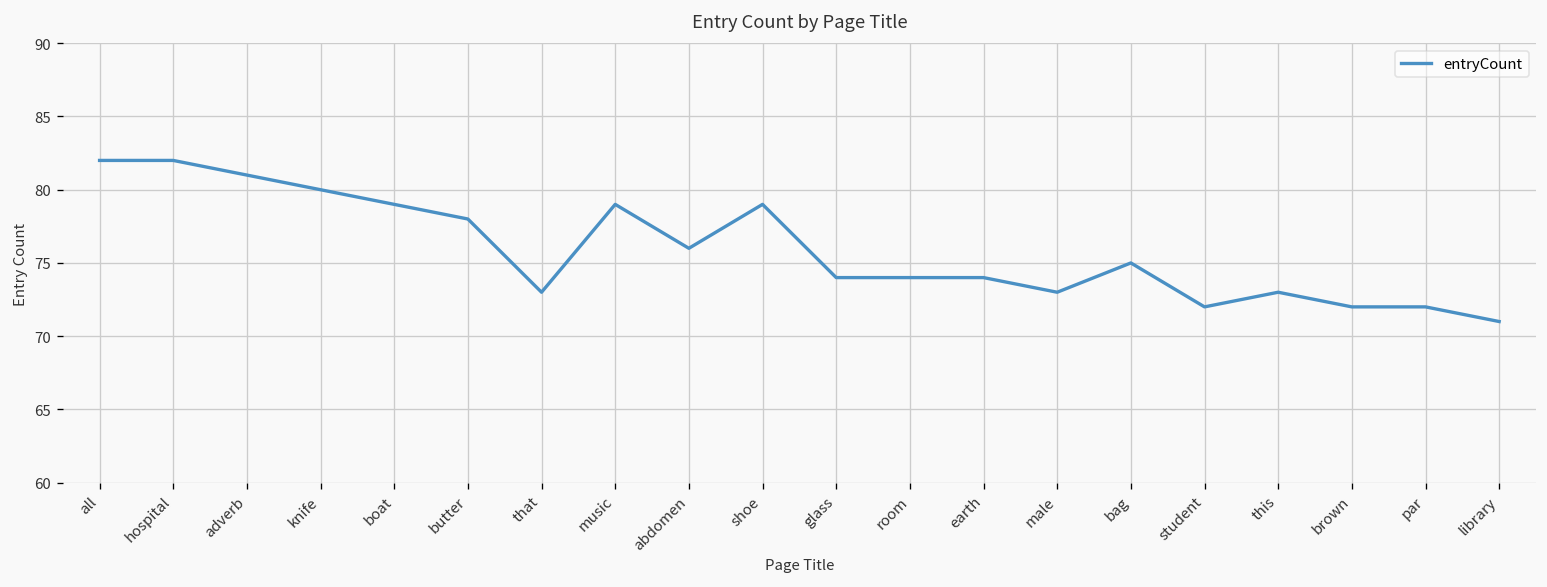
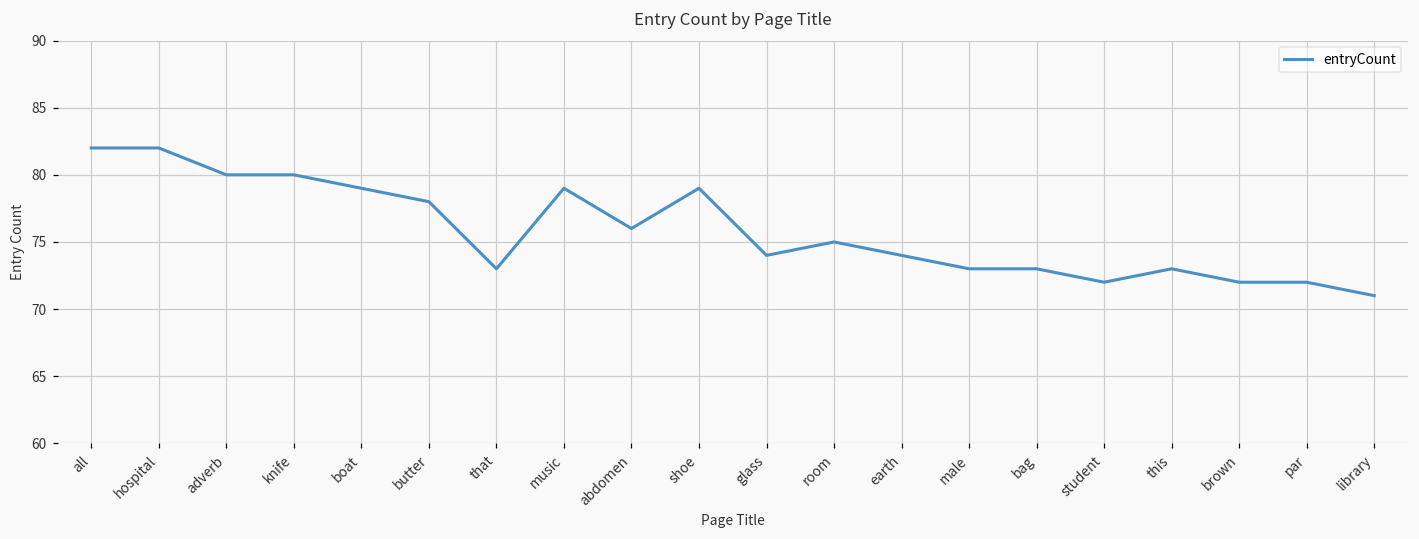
adverb: 81 -> 80
room: 74 -> 75
bag: 75 -> 73
